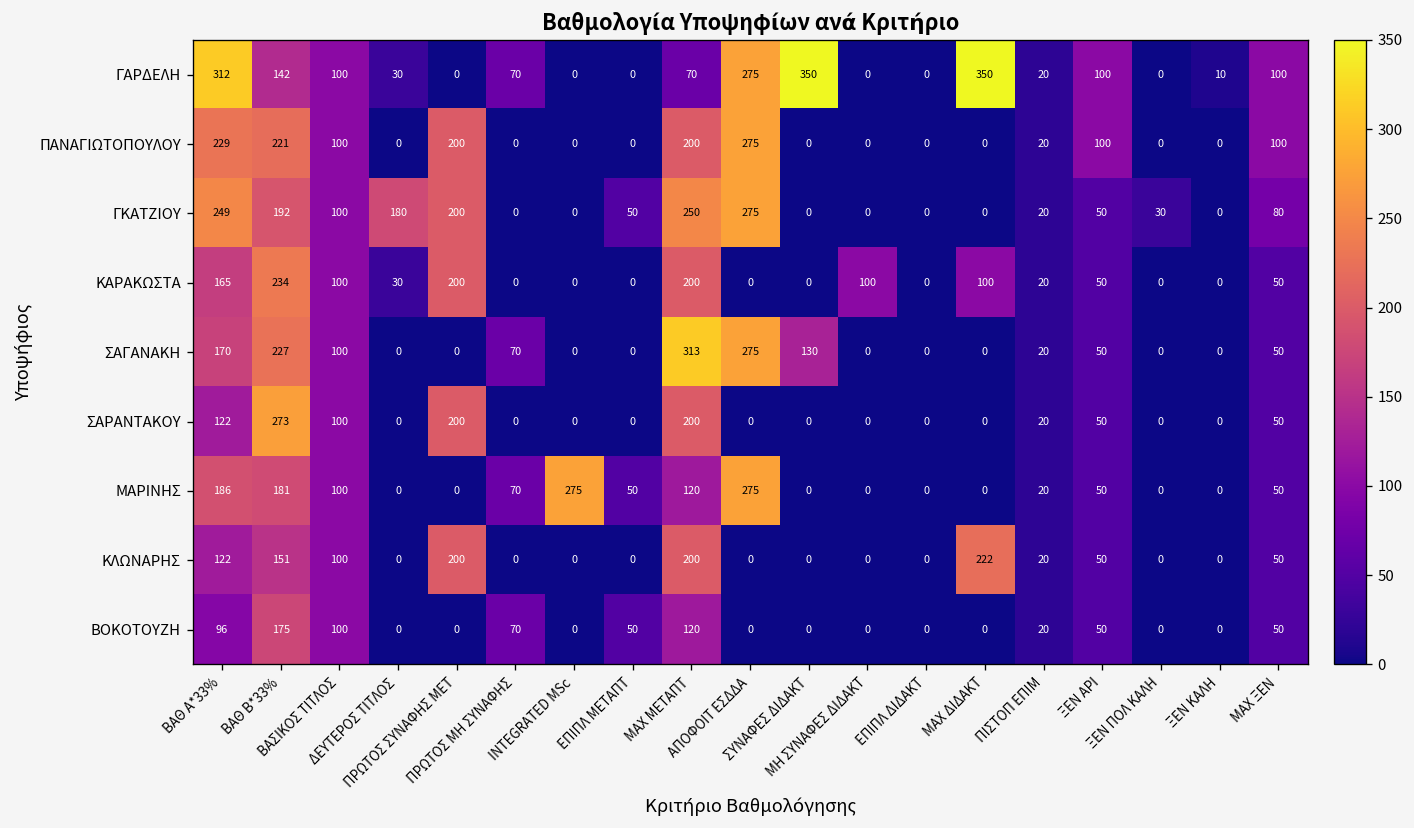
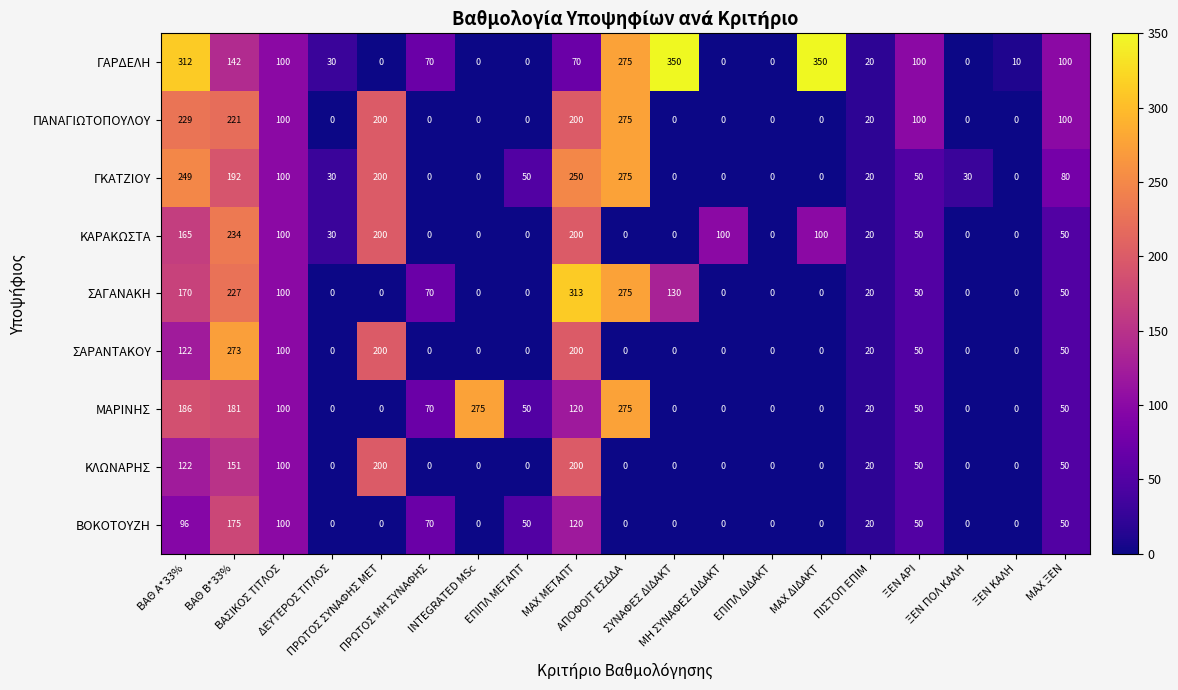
ΓΚΑΤΖΙΟΥ, ΔΕΥΤΕΡΟΣ ΤΙΤΛΟΣ: 180 -> 30
ΚΛΩΝΑΡΗΣ, ΜΑΧ ΔΙΔΑΚΤ: 222 -> 0
